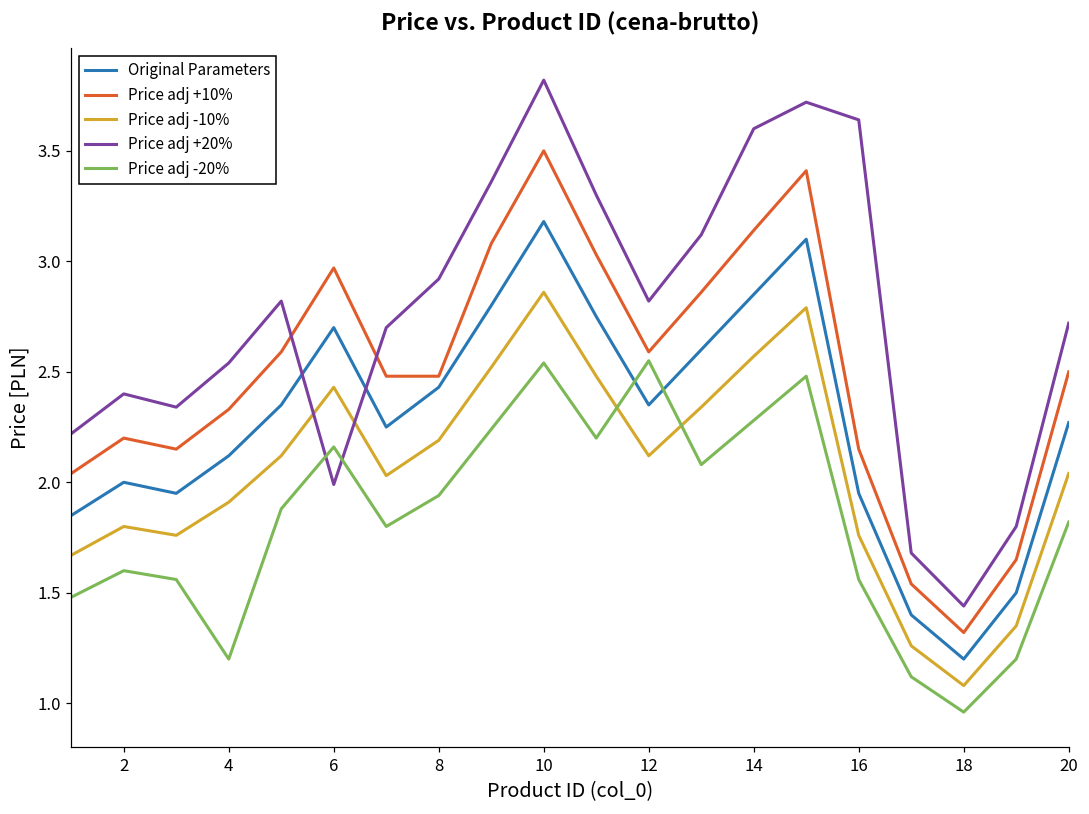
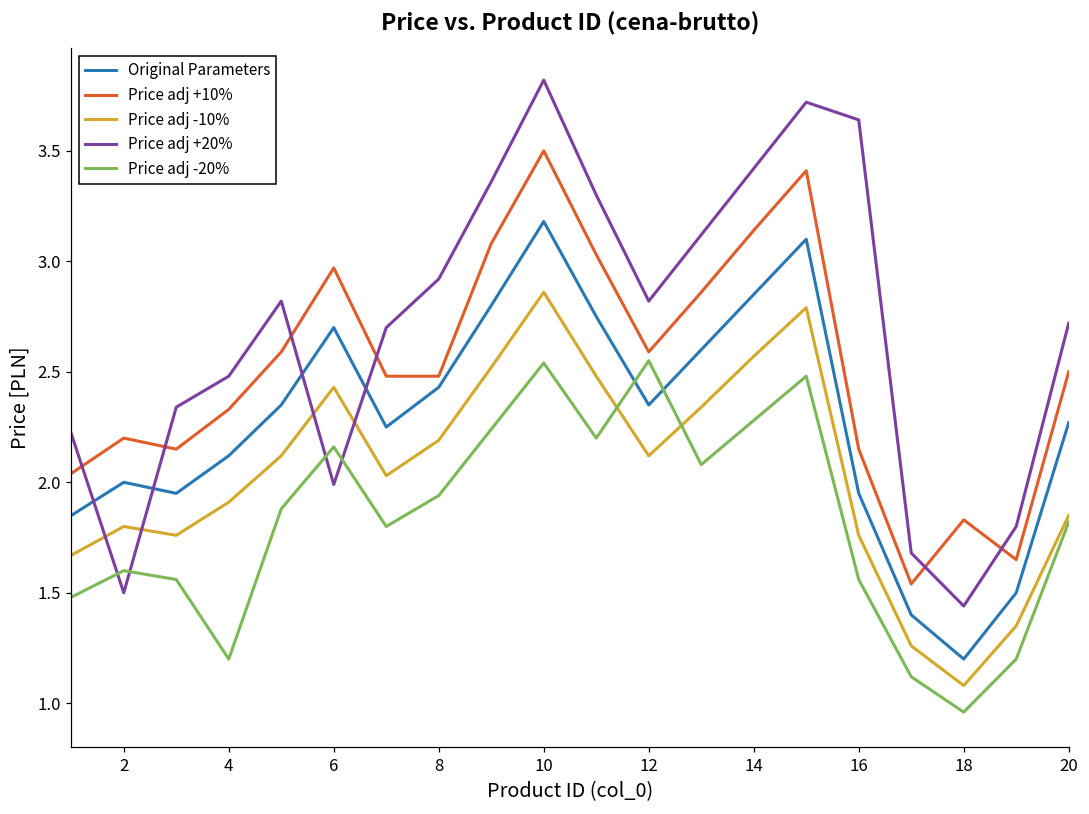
Price adj +20%, 2: 2.4 -> 1.5
Price adj +20%, 4: 2.54 -> 2.48
Price adj +20%, 14: 3.60 -> 3.42
Price adj +10%, 18: 1.32 -> 1.83
Price adj -10%, 20: 2.04 -> 1.85
